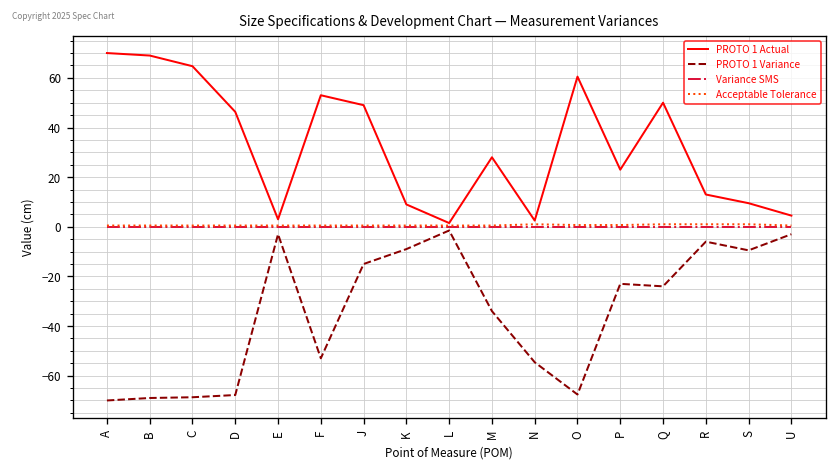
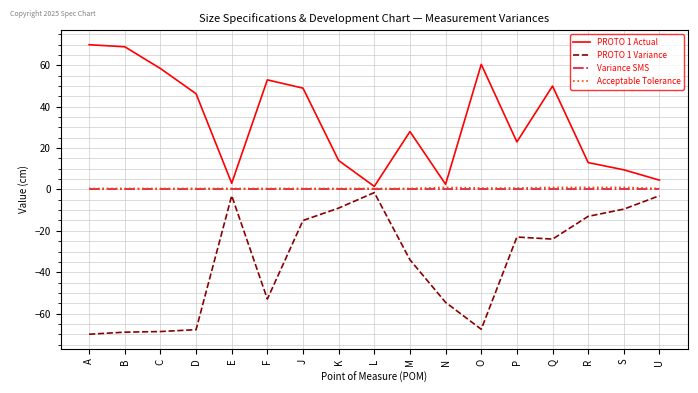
PROTO 1 Actual, C: 65 -> 59
PROTO 1 Actual, K: 9 -> 14
PROTO 1 Variance, R: -6 -> -13
